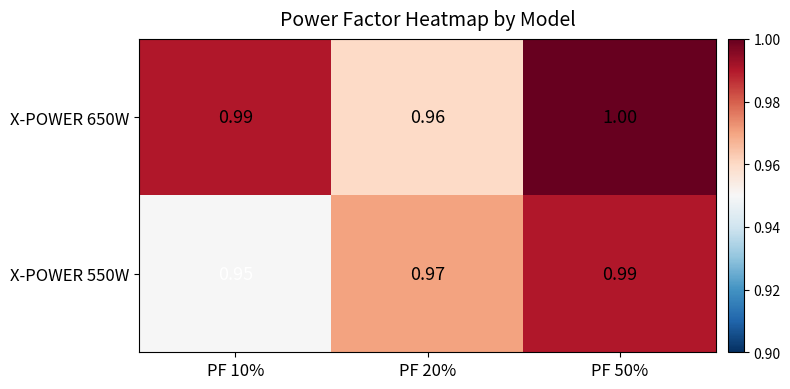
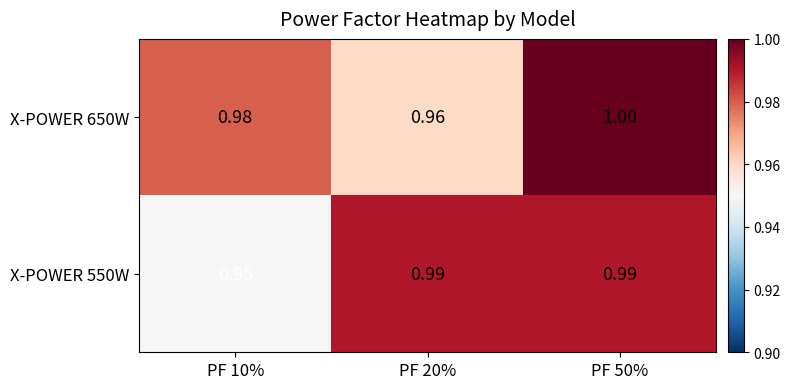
X-POWER 650W, PF 10%: 0.99 -> 0.98
X-POWER 550W, PF 20%: 0.97 -> 0.99
